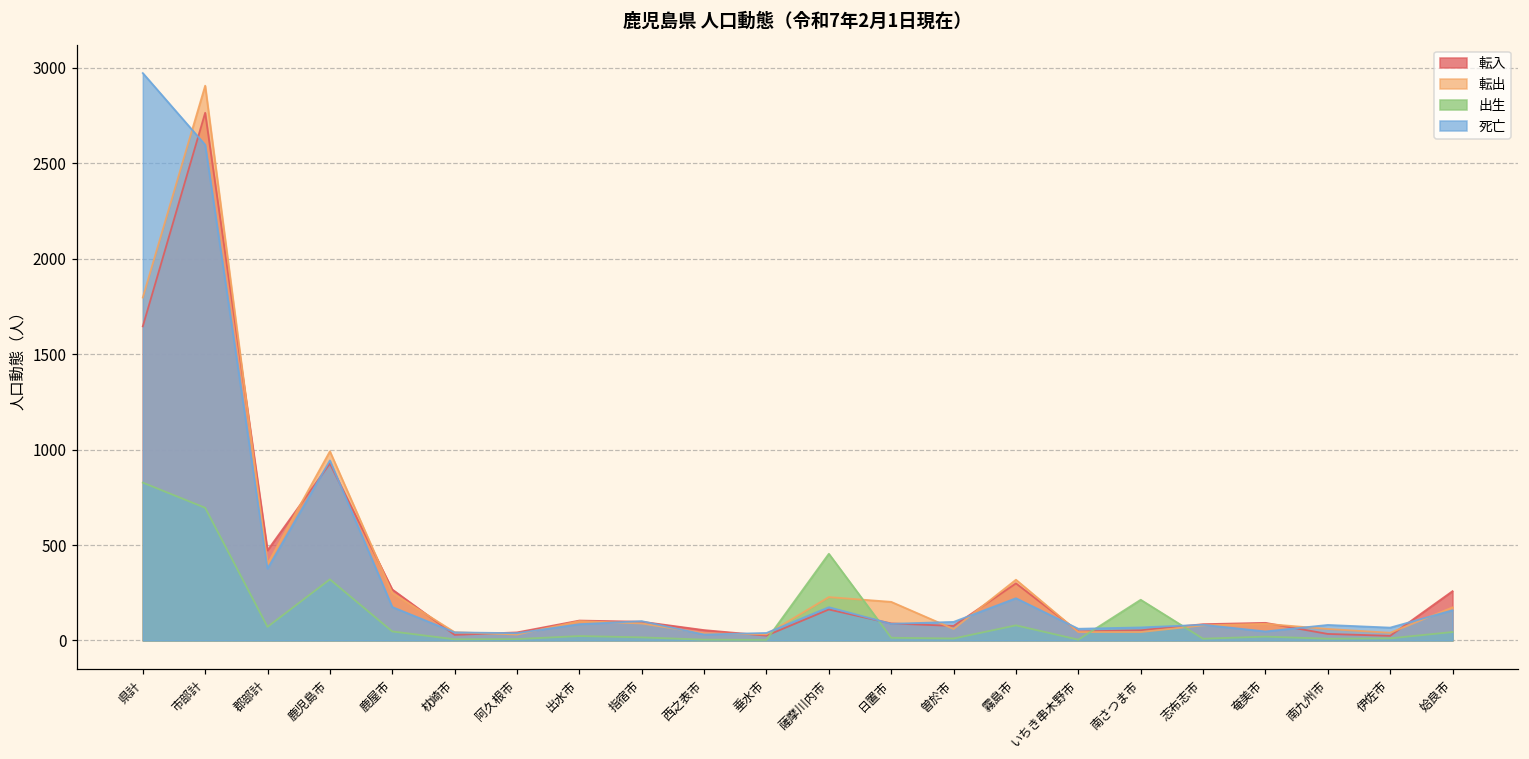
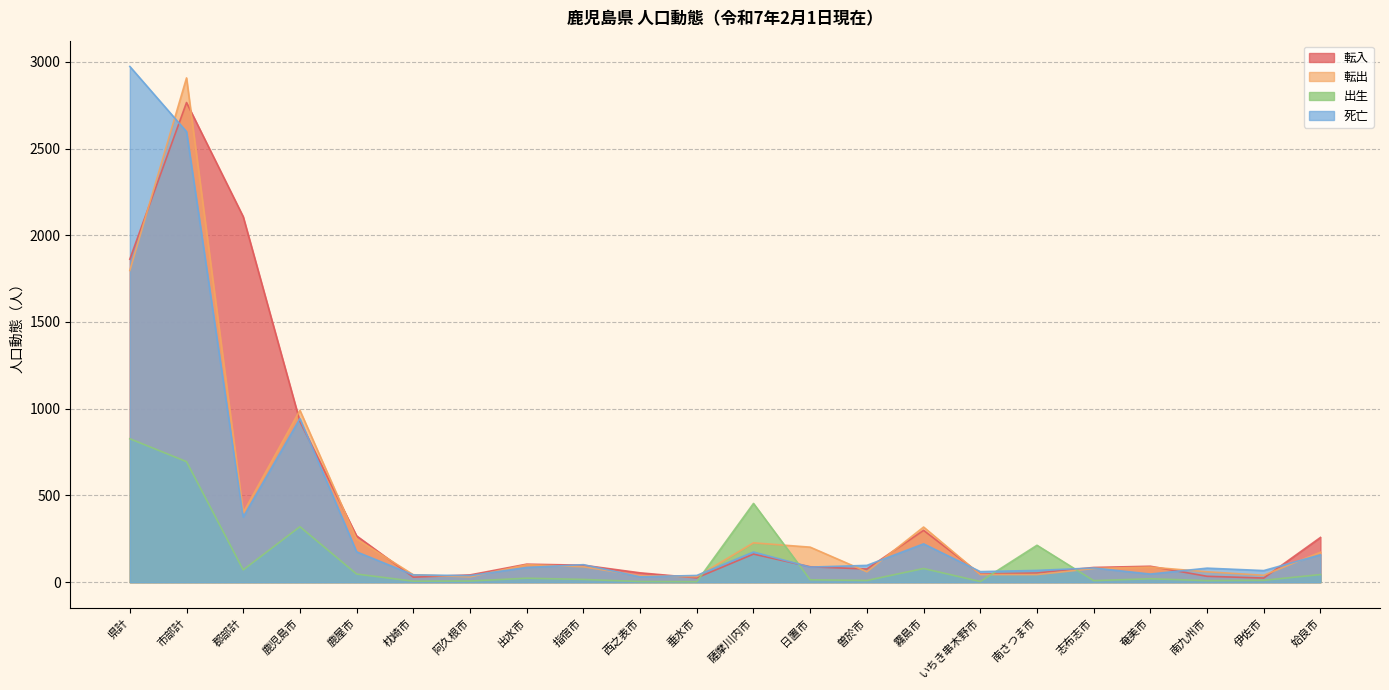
転入, 県計: 1650 -> 1860
転入, 郡部計: 470 -> 2110
